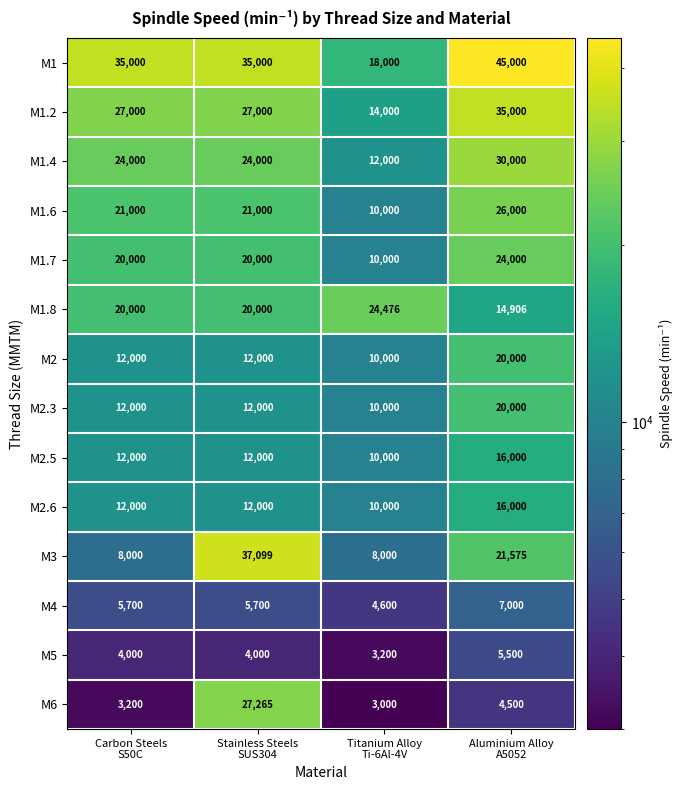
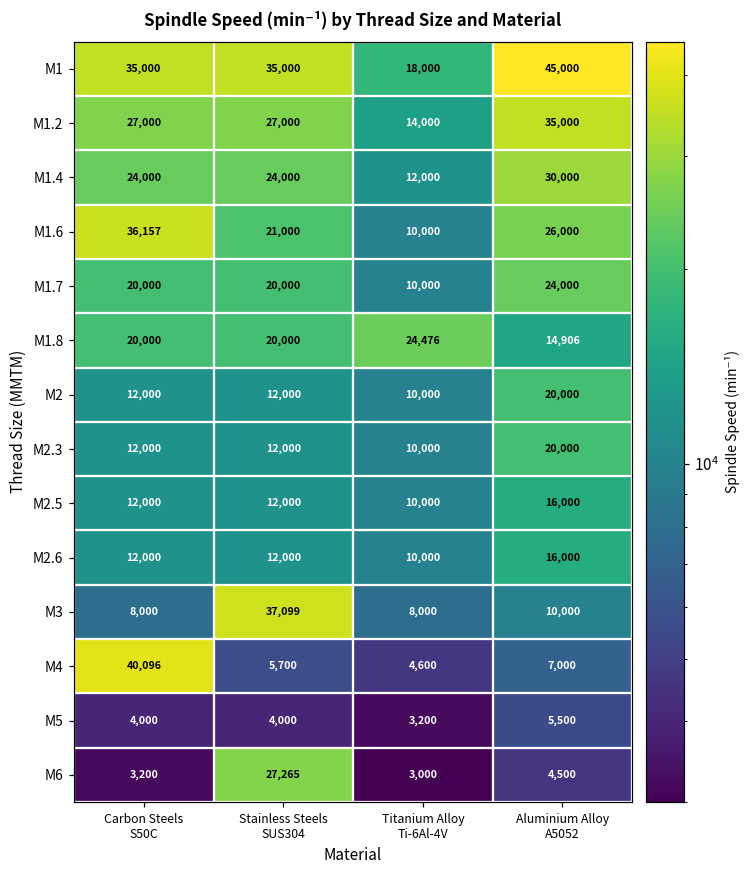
M1.6, Carbon Steels S50C: 21,000 -> 36,157
M3, Aluminium Alloy A5052: 21,575 -> 10,000
M4, Carbon Steels S50C: 5,700 -> 40,096
